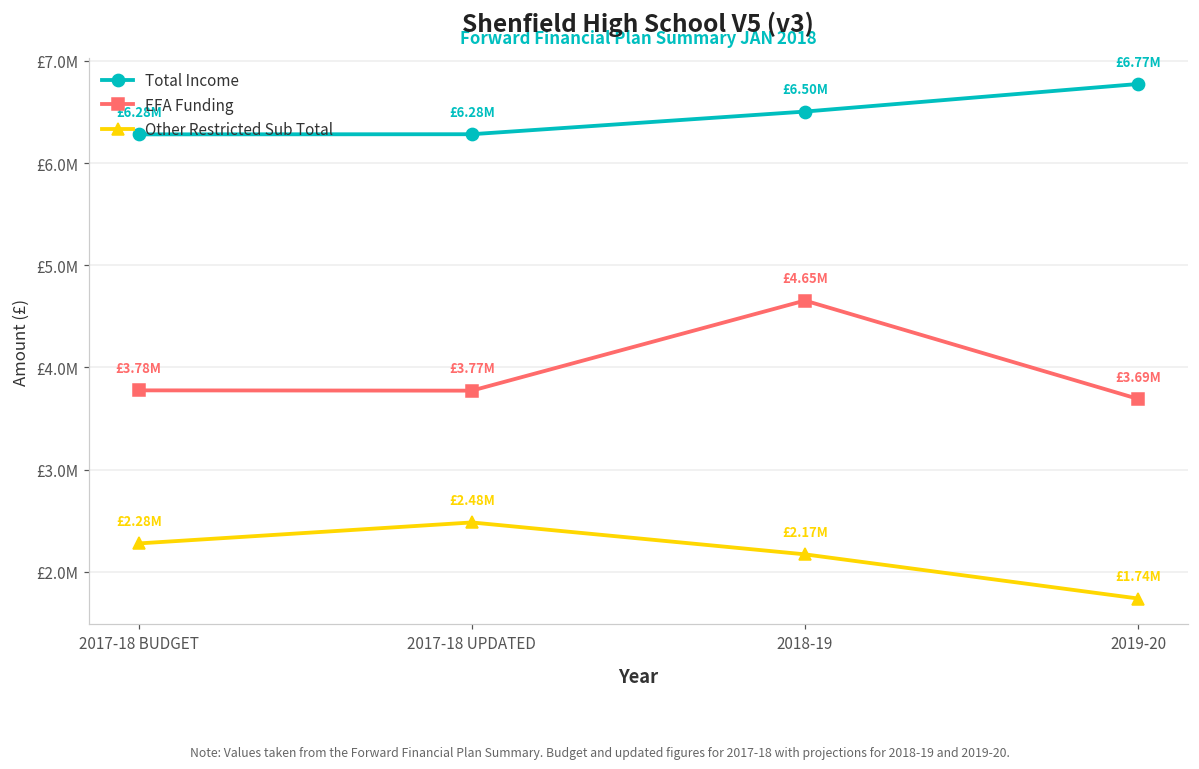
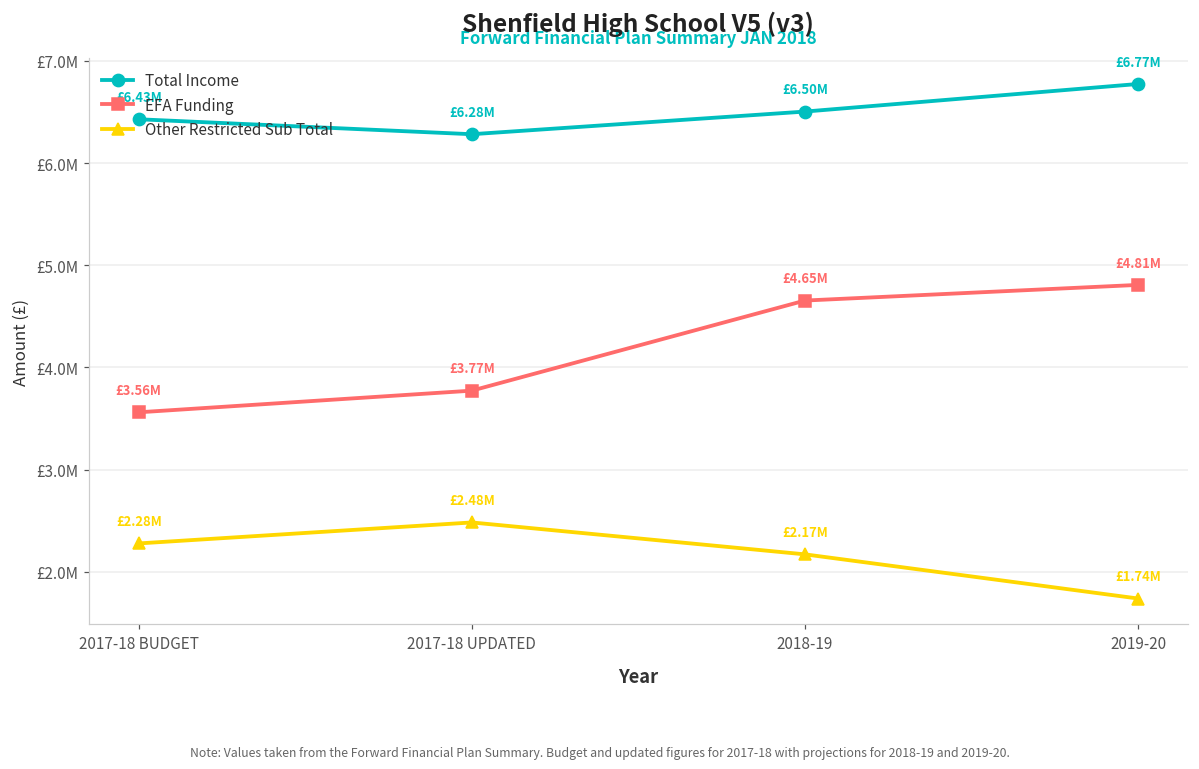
Total Income, 2017-18 BUDGET: £6.28M -> £6.43M
EFA Funding, 2017-18 BUDGET: £3.78M -> £3.56M
EFA Funding, 2019-20: £3.69M -> £4.81M
